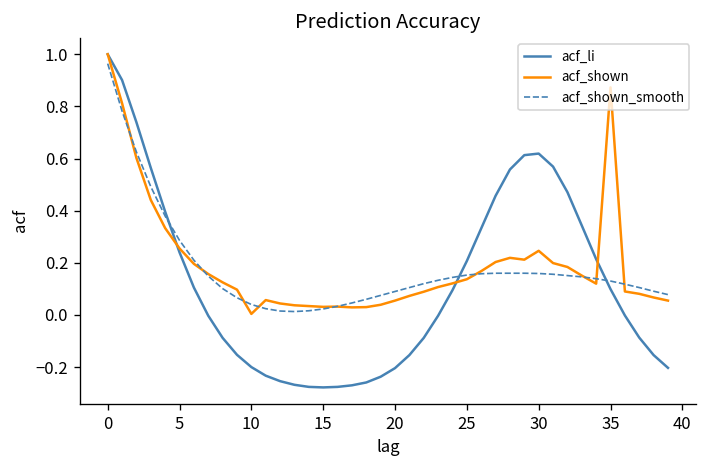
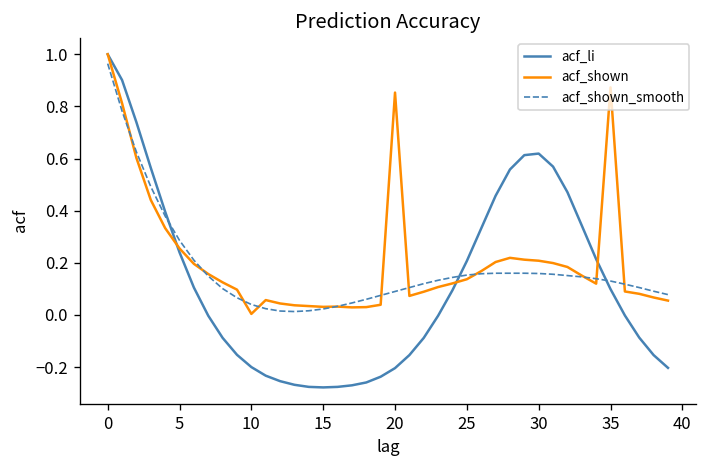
acf_shown, 20: 0.06 -> 0.85
acf_shown, 30: 0.25 -> 0.21
